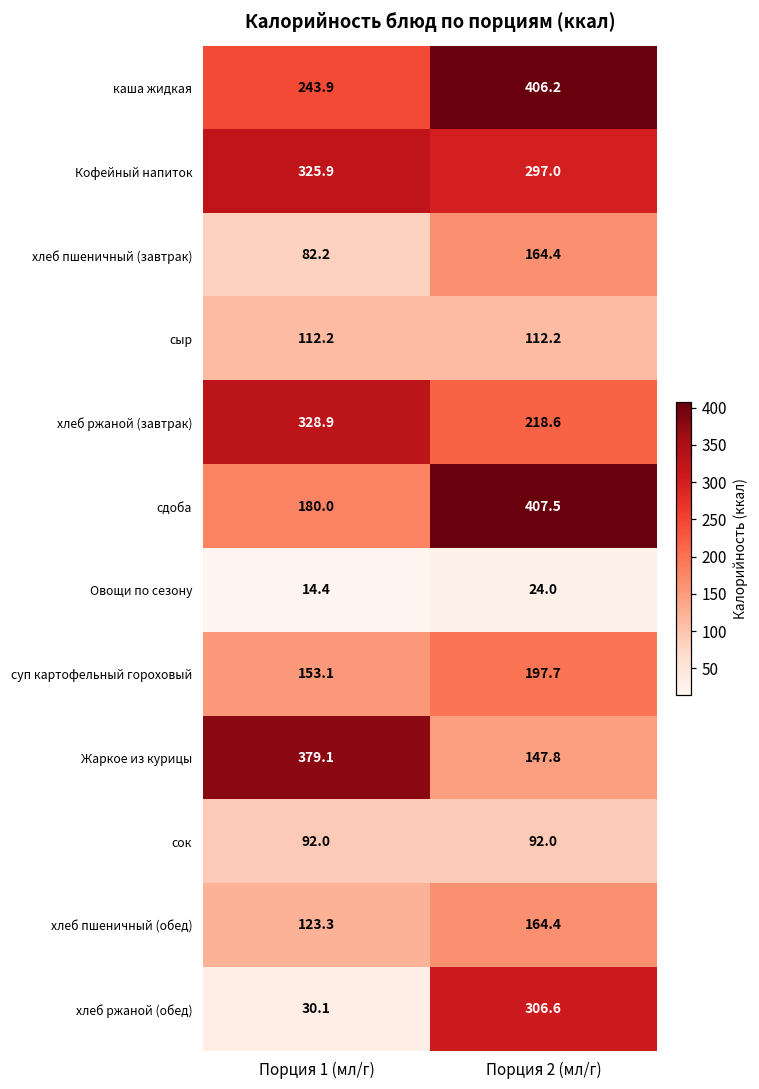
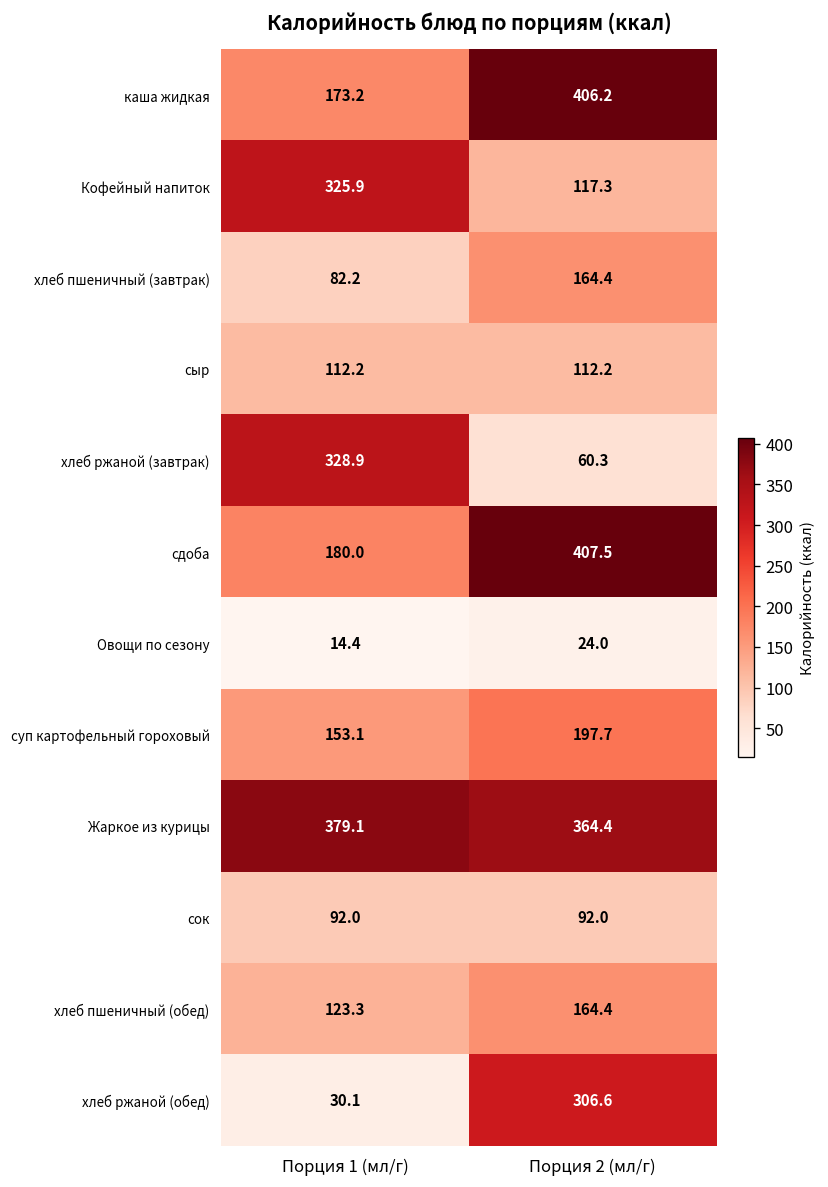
каша жидкая, Порция 1 (мл/г): 243.9 -> 173.2
Кофейный напиток, Порция 2 (мл/г): 297.0 -> 117.3
хлеб ржаной (завтрак), Порция 2 (мл/г): 218.6 -> 60.3
Жаркое из курицы, Порция 2 (мл/г): 147.8 -> 364.4
